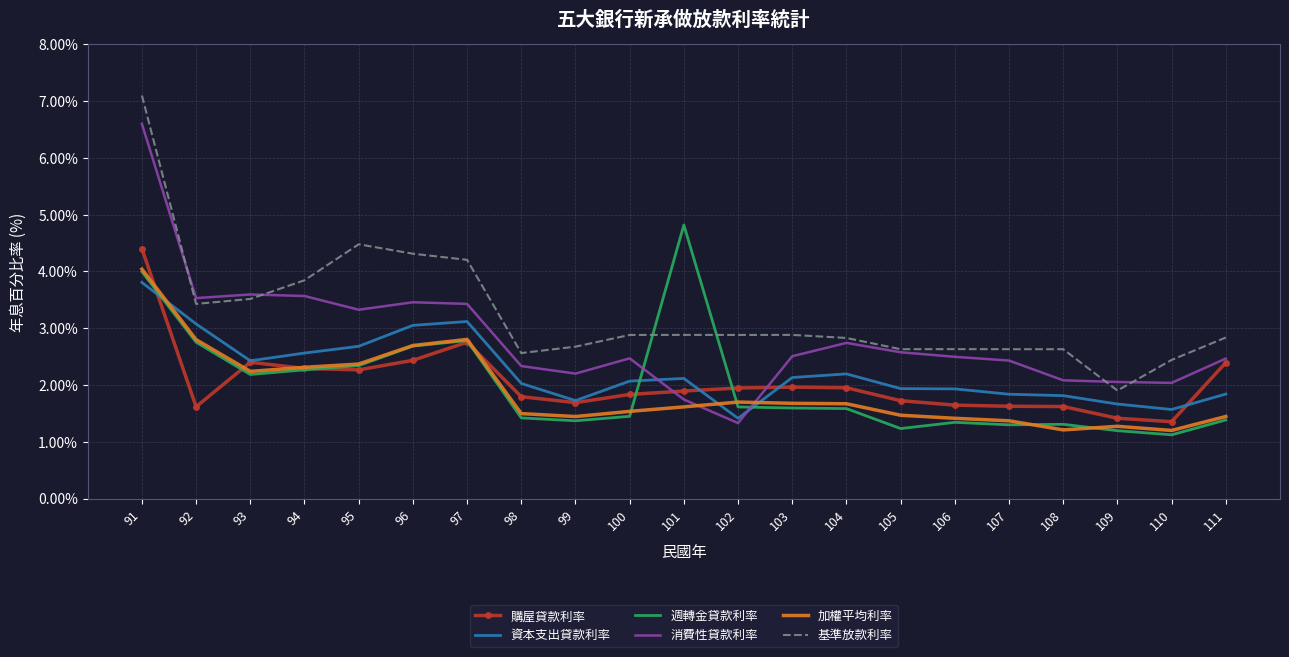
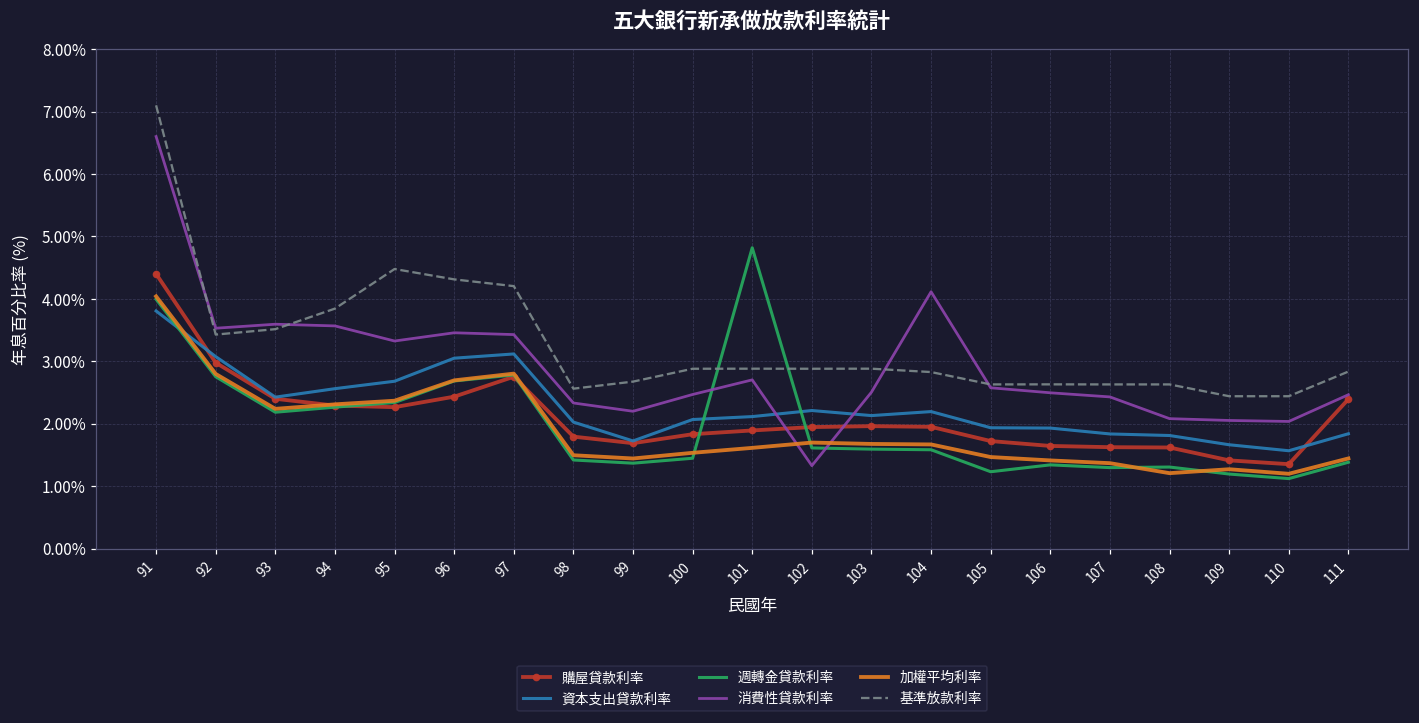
購屋貸款利率, 92: 1.6% -> 3.0%
消費性貸款利率, 101: 1.7% -> 2.7%
資本支出貸款利率, 102: 1.4% -> 2.2%
消費性貸款利率, 104: 2.7% -> 4.1%
基準放款利率, 109: 1.9% -> 2.4%
